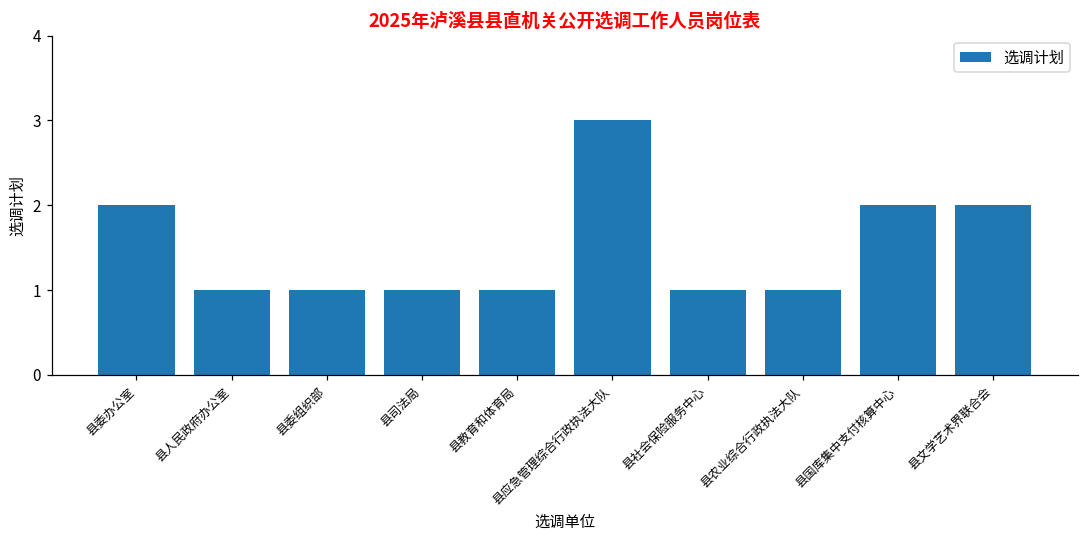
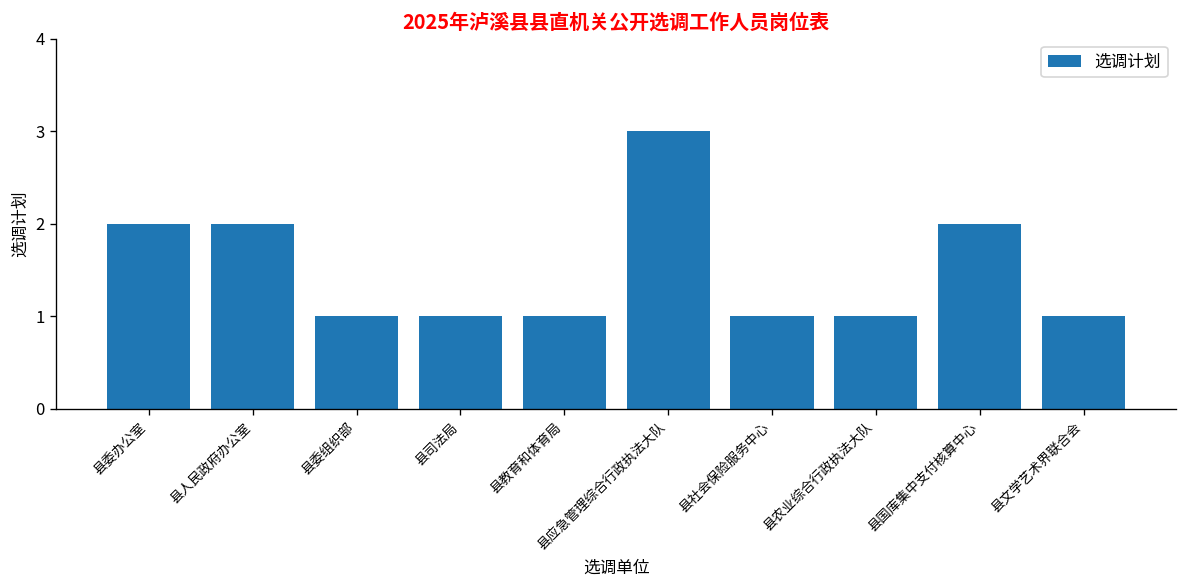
县人民政府办公室: 1 -> 2
县文学艺术界联合会: 2 -> 1
